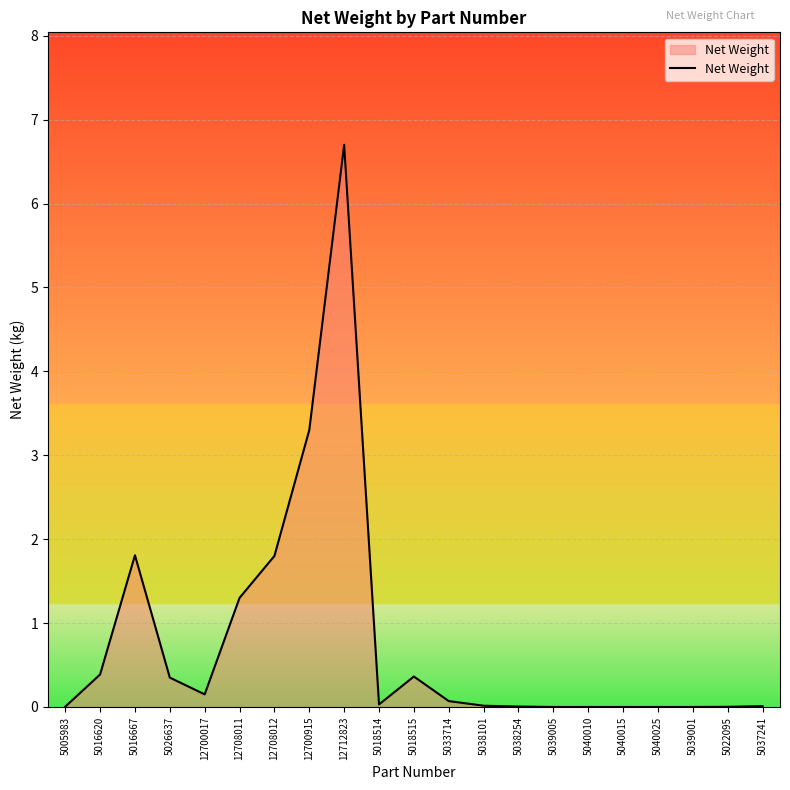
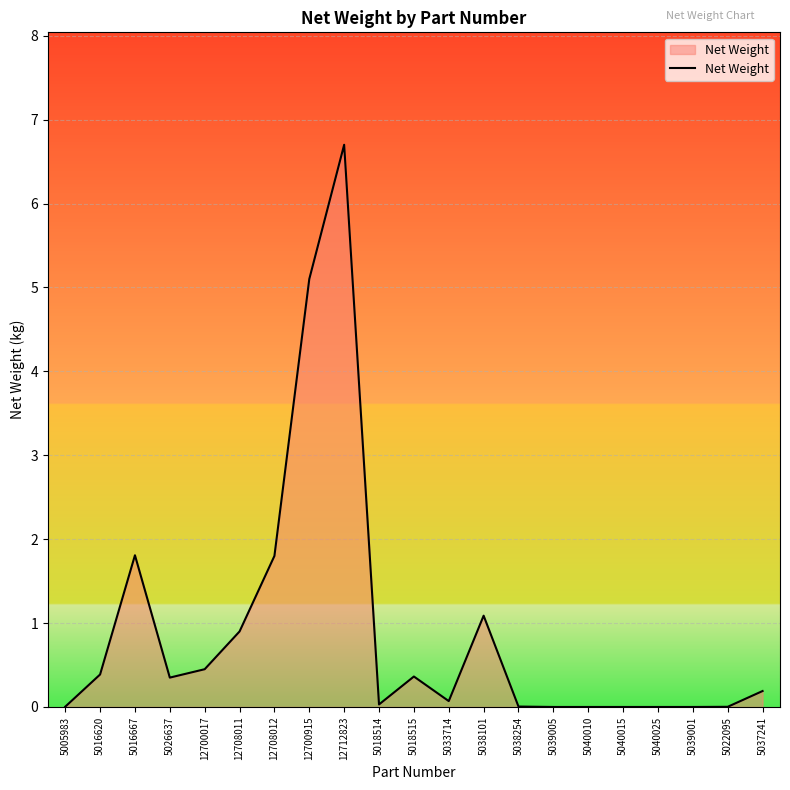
12700017: 0.2 -> 0.5
12708011: 1.3 -> 0.9
12700915: 3.3 -> 5.1
5038101: 0.0 -> 1.1
5037241: 0.0 -> 0.2
